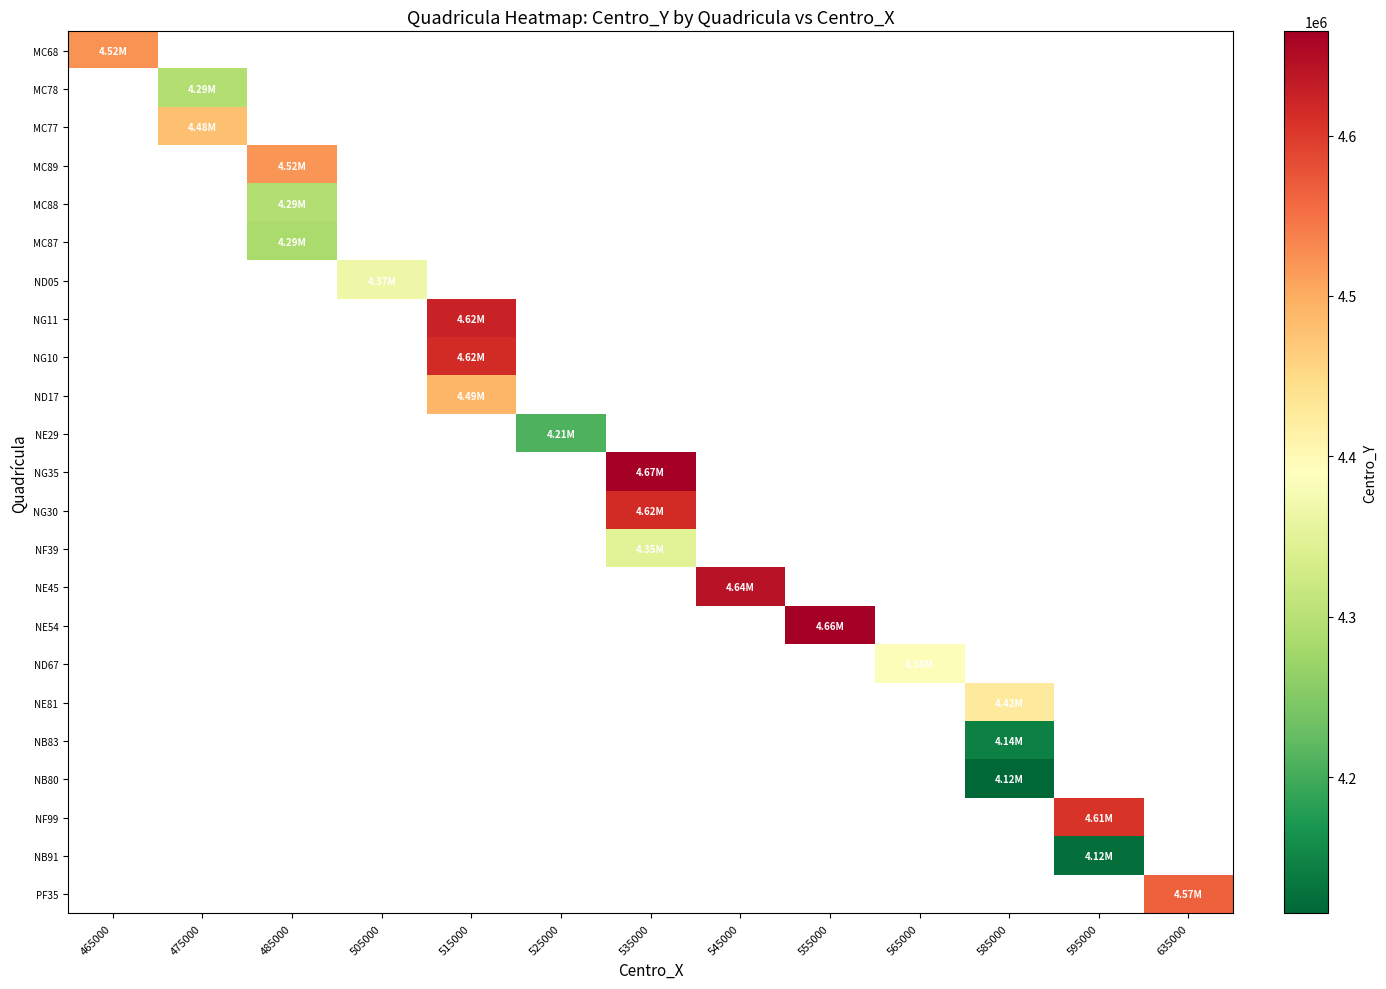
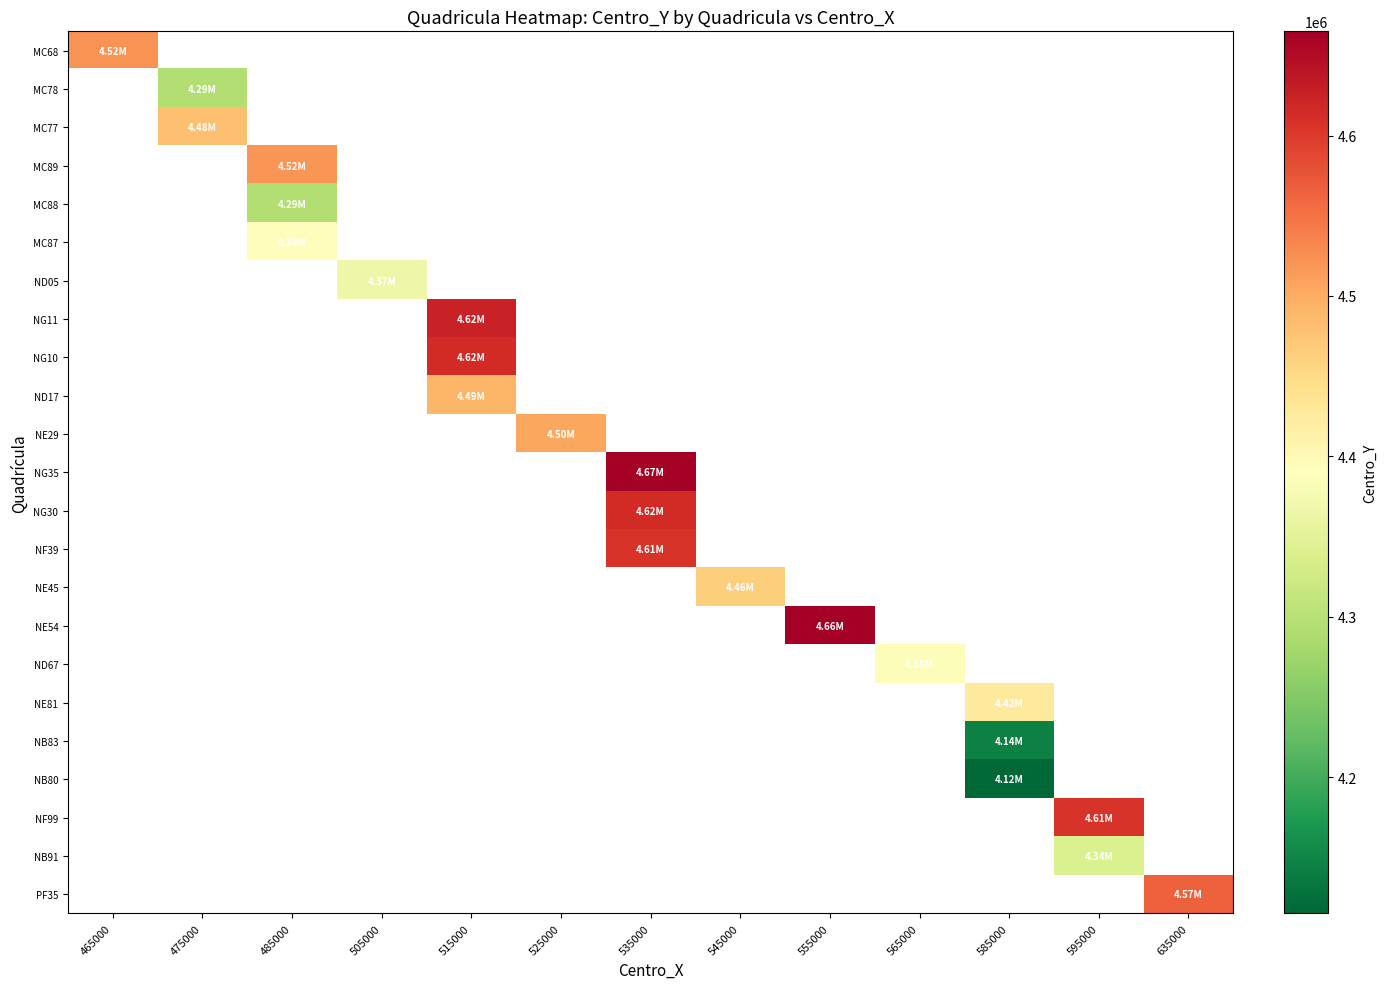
MC87, 485000: 4.29M -> 4.39M
NE29, 525000: 4.21M -> 4.50M
NF39, 535000: 4.35M -> 4.61M
NE45, 545000: 4.64M -> 4.46M
NB91, 595000: 4.12M -> 4.34M
